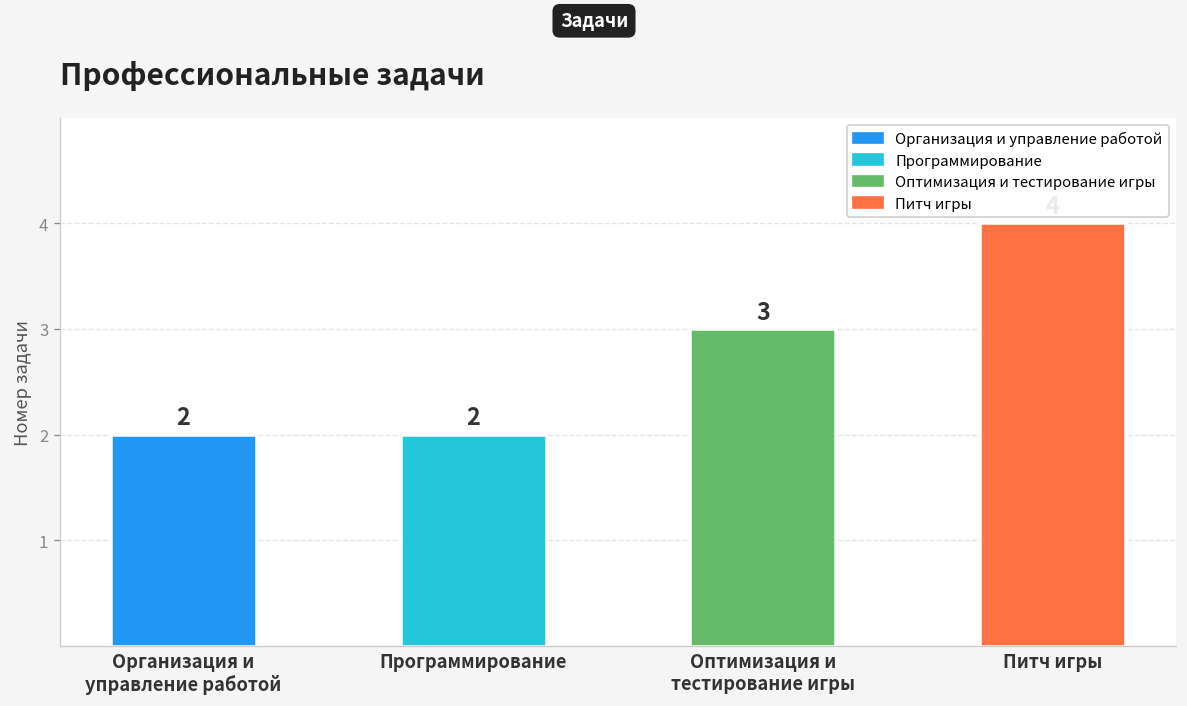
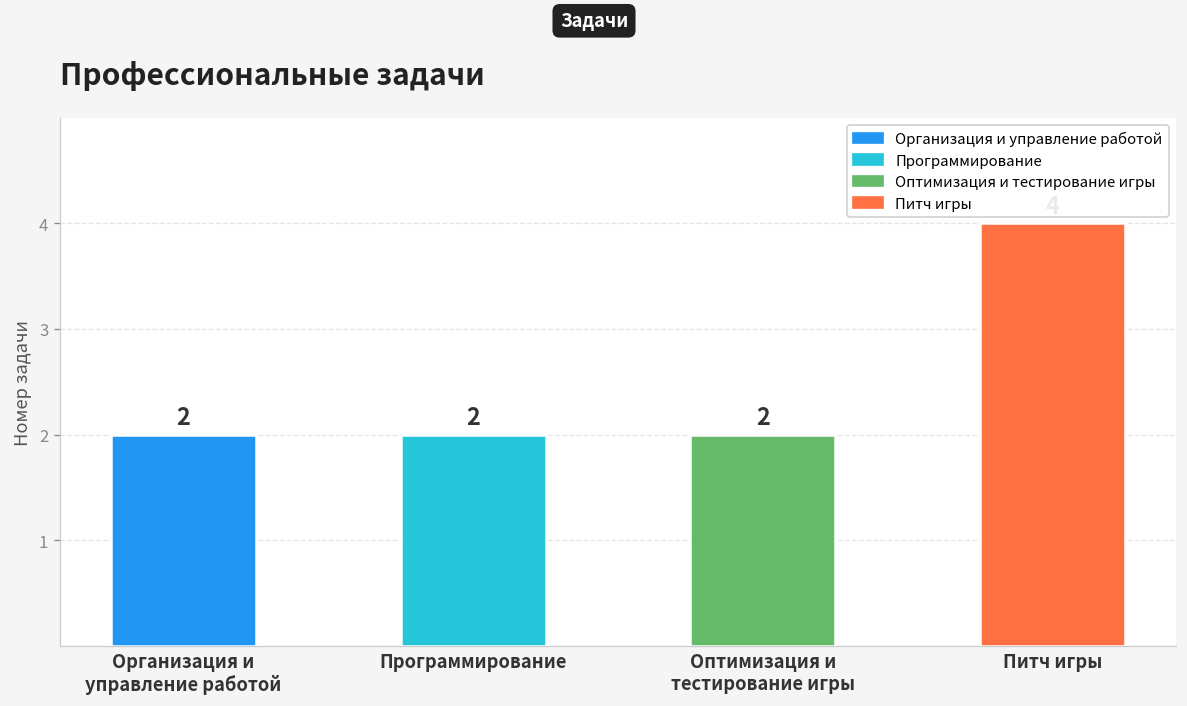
Оптимизация и тестирование игры: 3 -> 2
